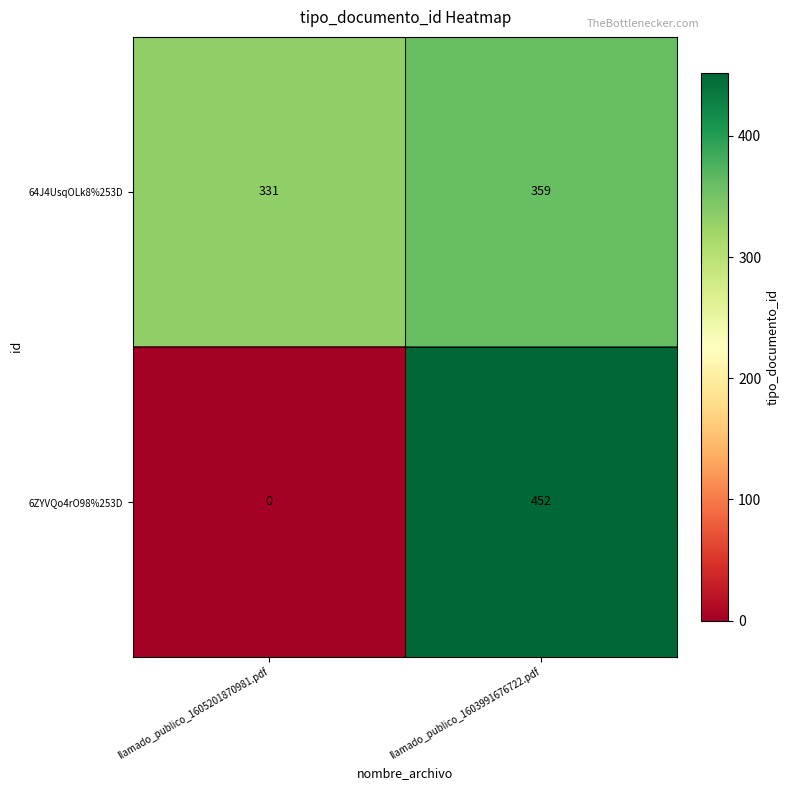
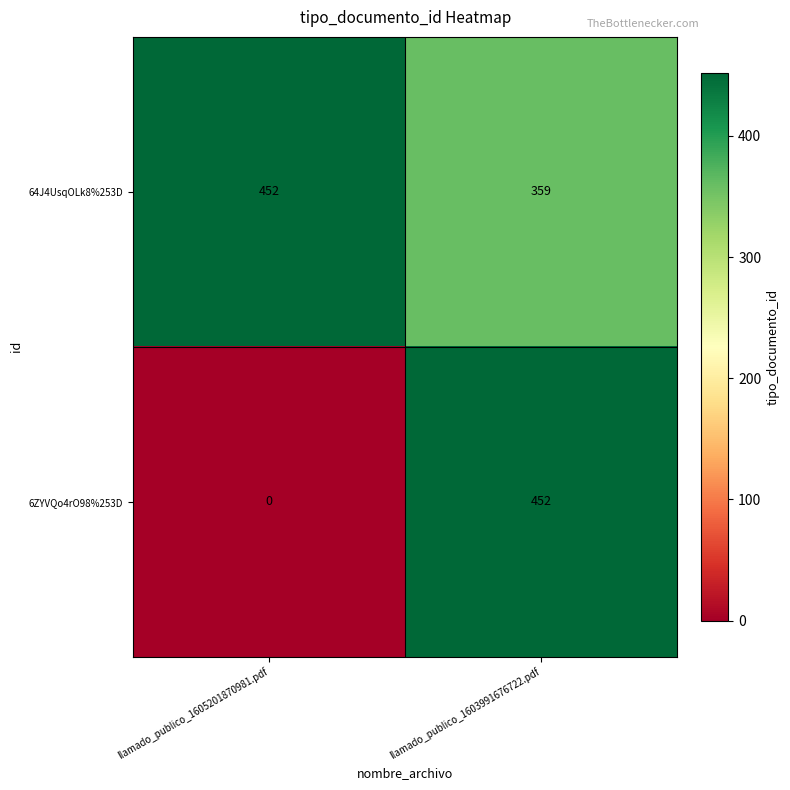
64J4UsqOLk8%253D, llamado_publico_1605201870981.pdf: 331 -> 452
